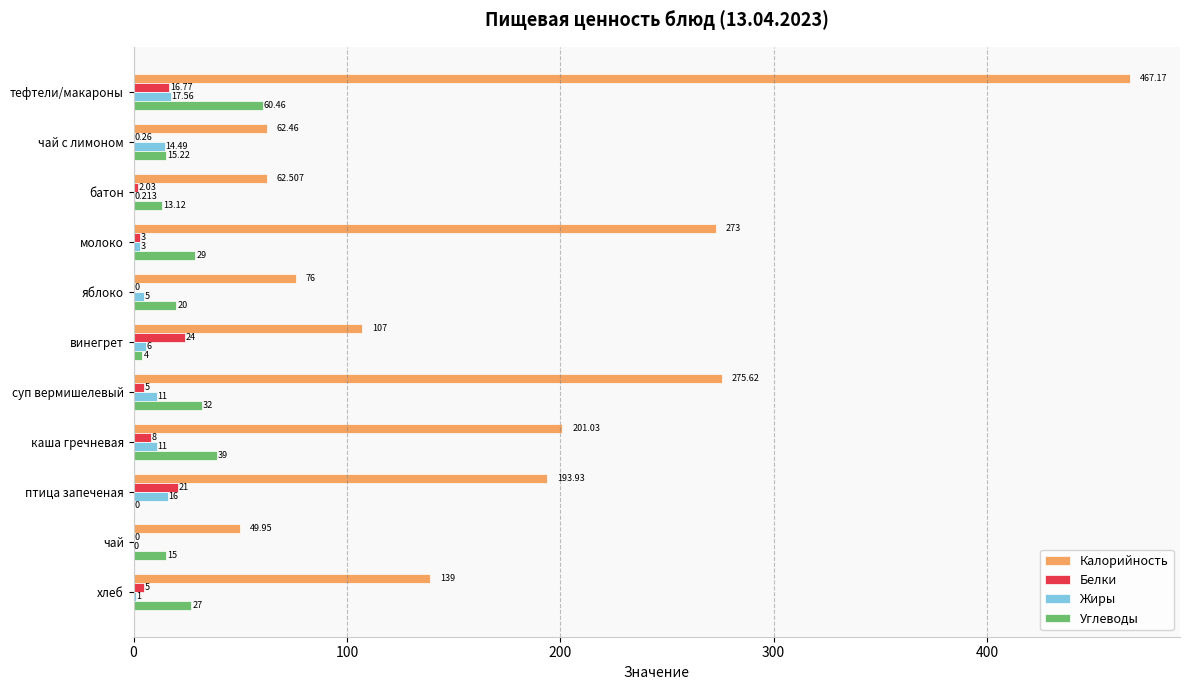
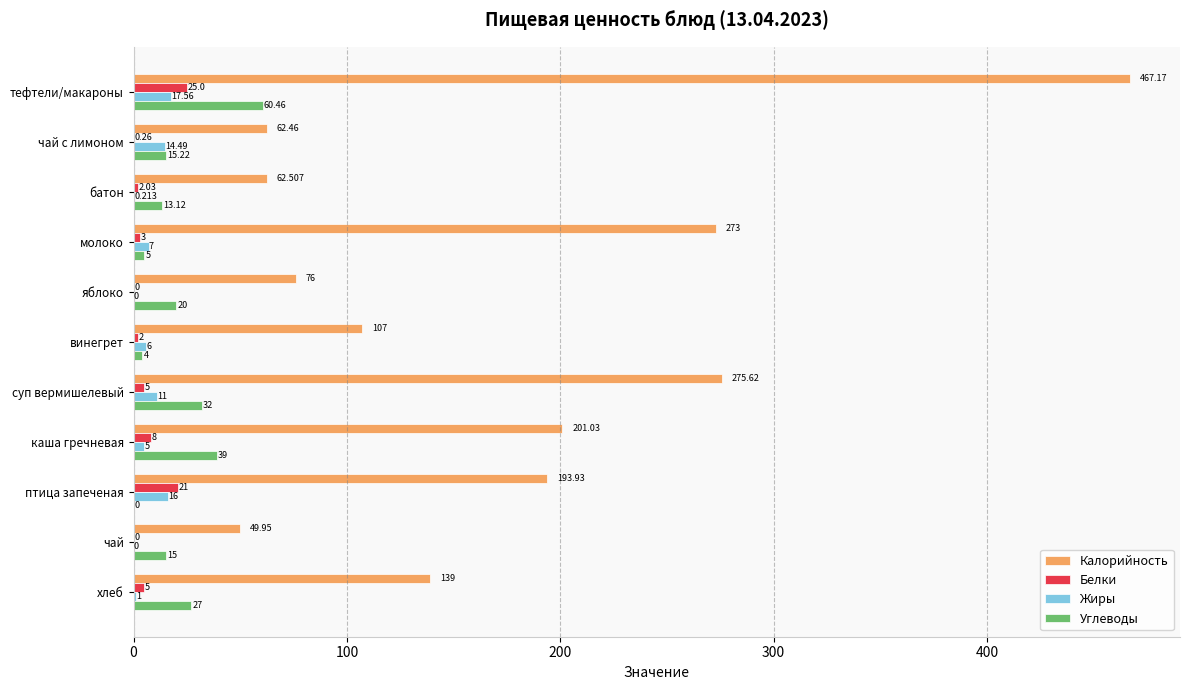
Белки, тефтели/макароны: 16.77 -> 25.0
Жиры, молоко: 3 -> 7
Углеводы, молоко: 29 -> 5
Жиры, яблоко: 5 -> 0
Белки, винегрет: 24 -> 2
Жиры, каша гречневая: 11 -> 5
